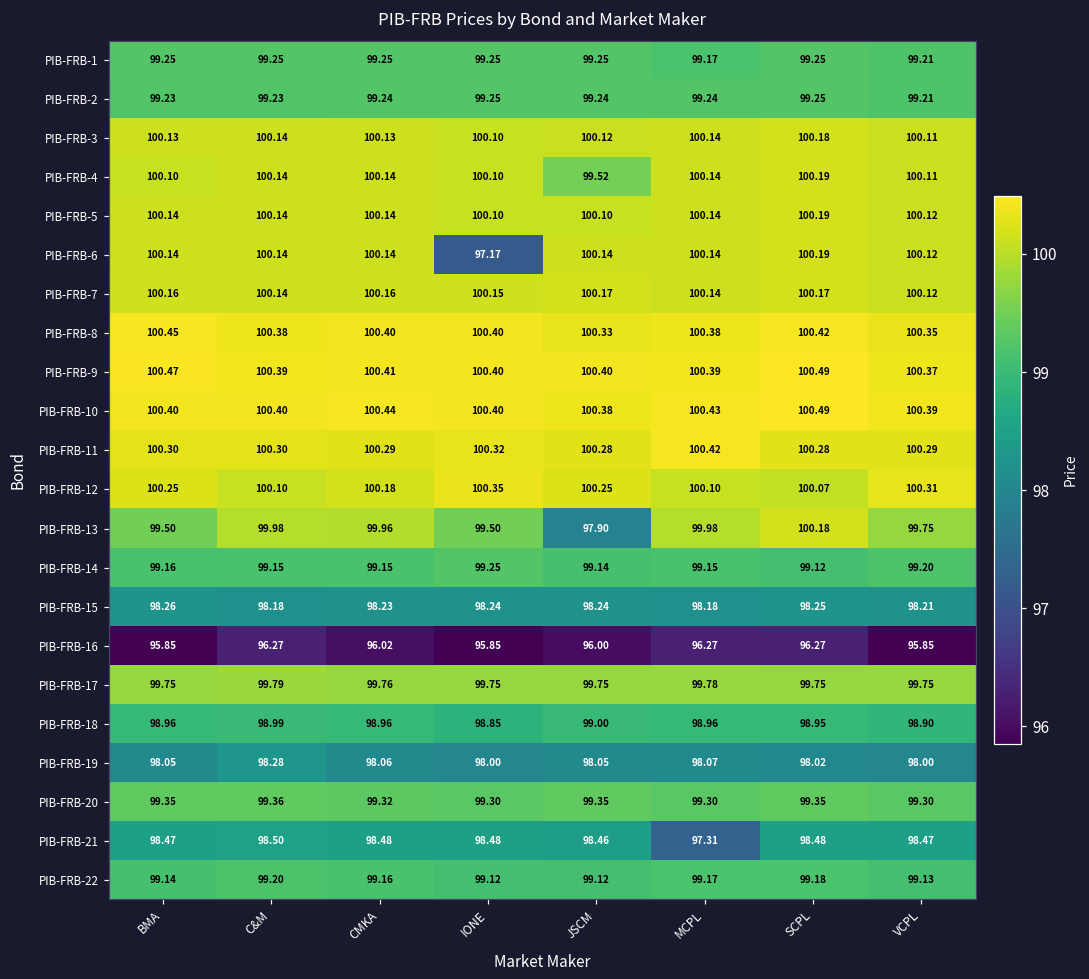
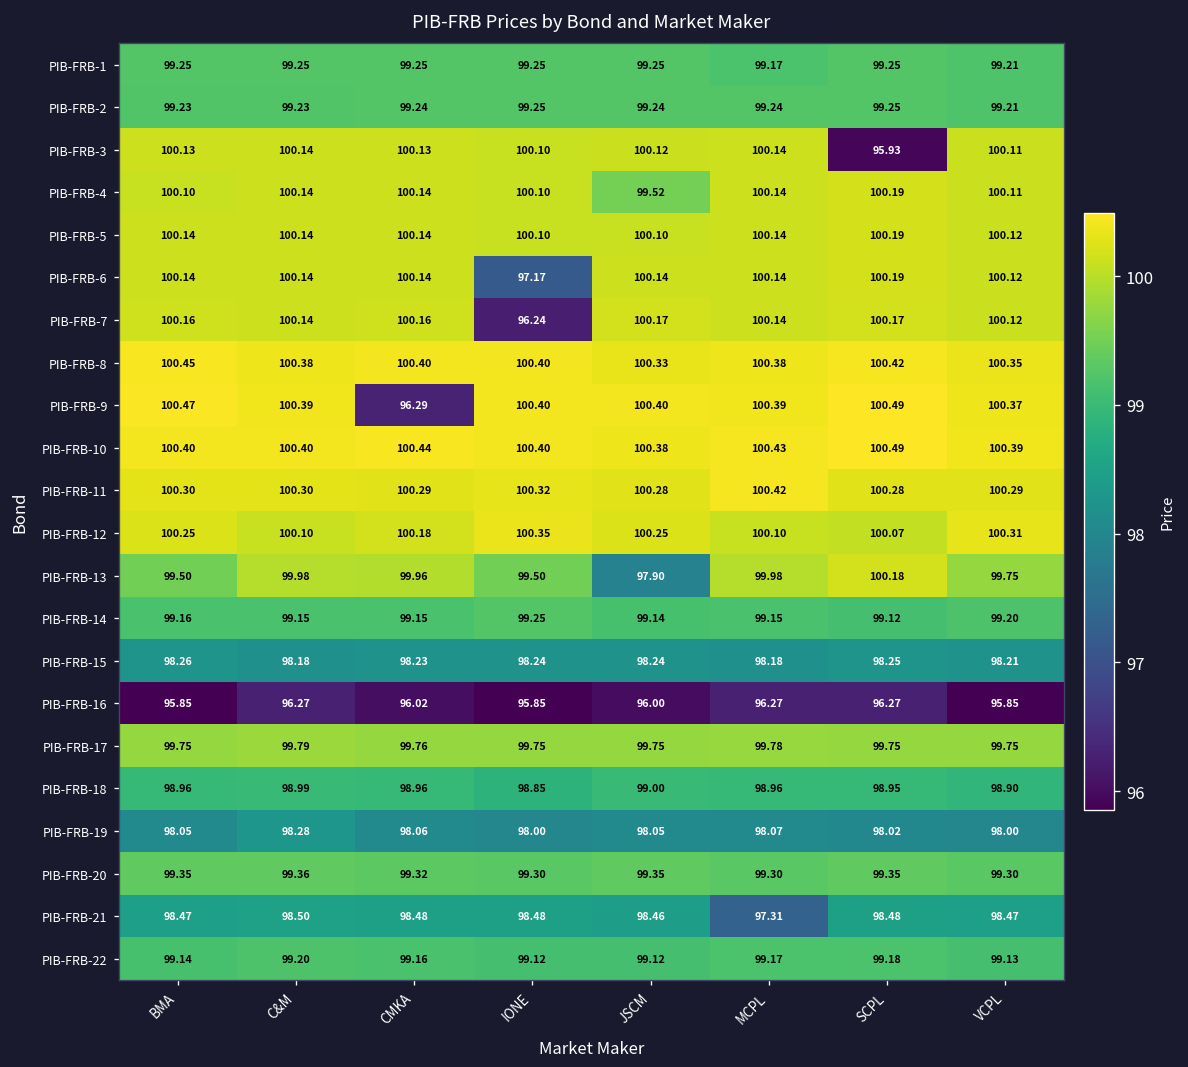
PIB-FRB-3, SCPL: 100.18 -> 95.93
PIB-FRB-7, IONE: 100.15 -> 96.24
PIB-FRB-9, CMKA: 100.41 -> 96.29
